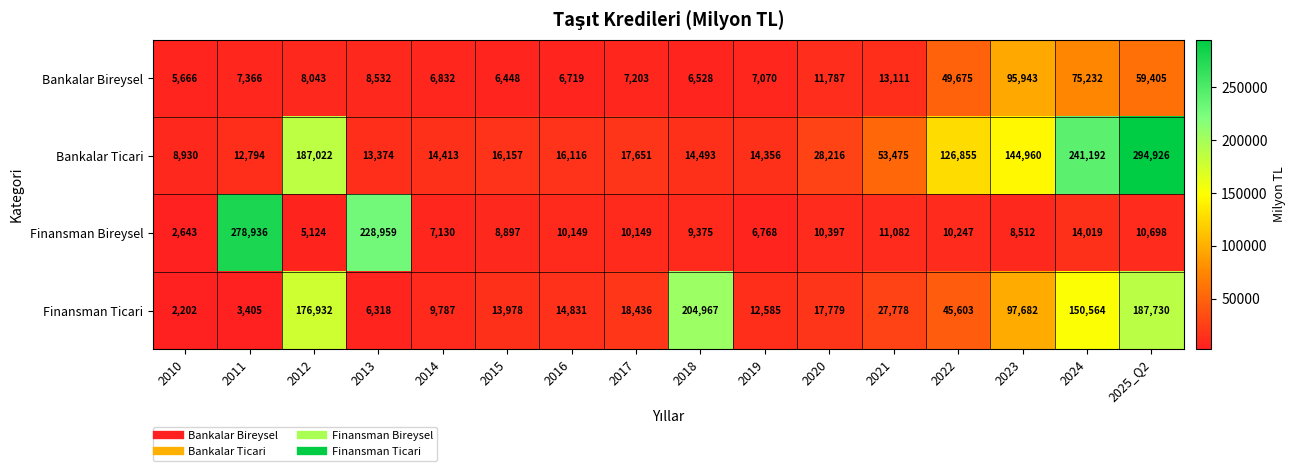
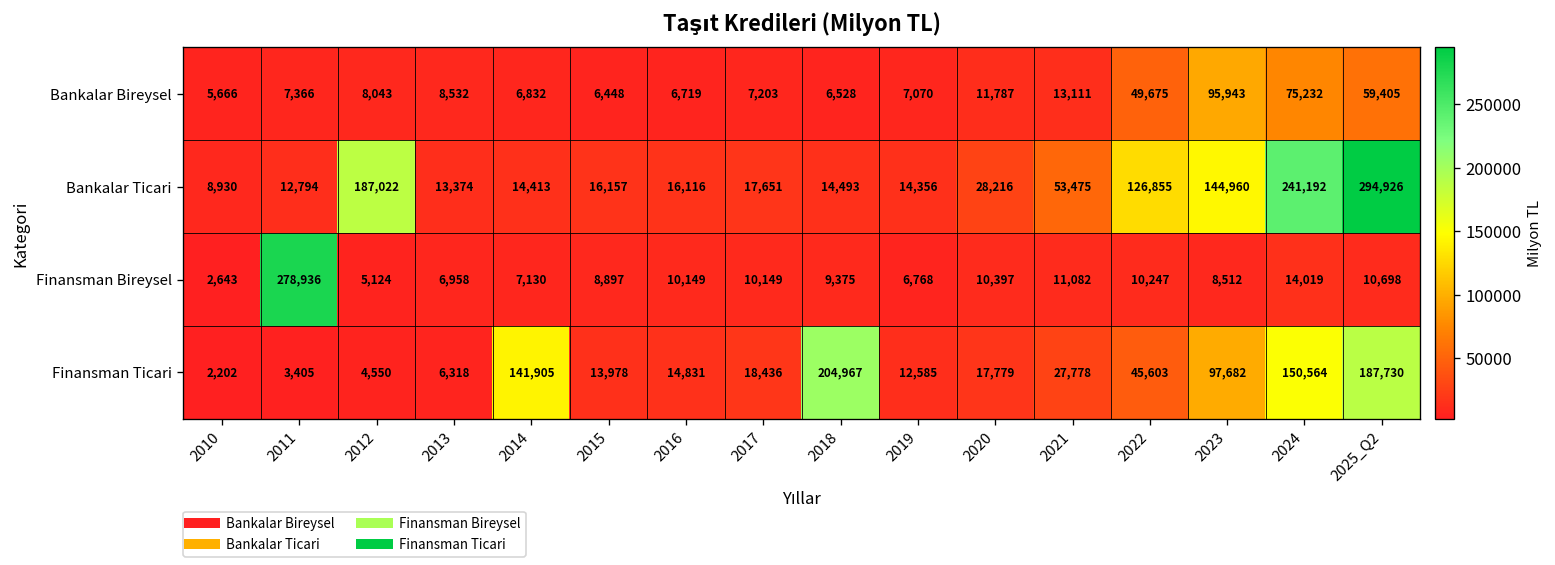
Finansman Bireysel, 2013: 228,959 -> 6,958
Finansman Ticari, 2012: 176,932 -> 4,550
Finansman Ticari, 2014: 9,787 -> 141,905
